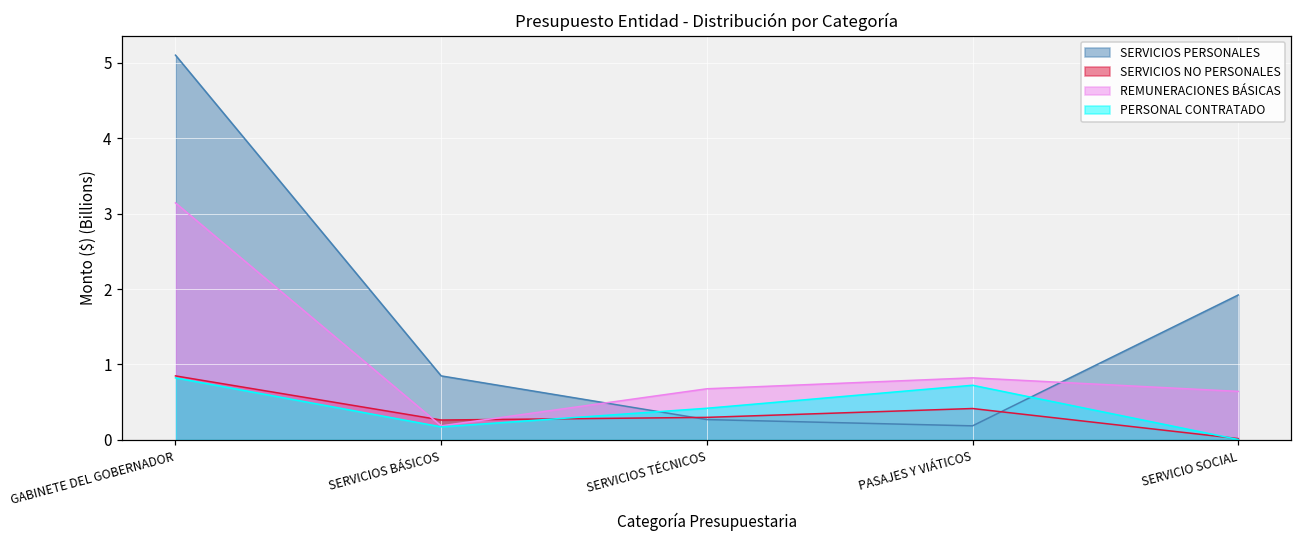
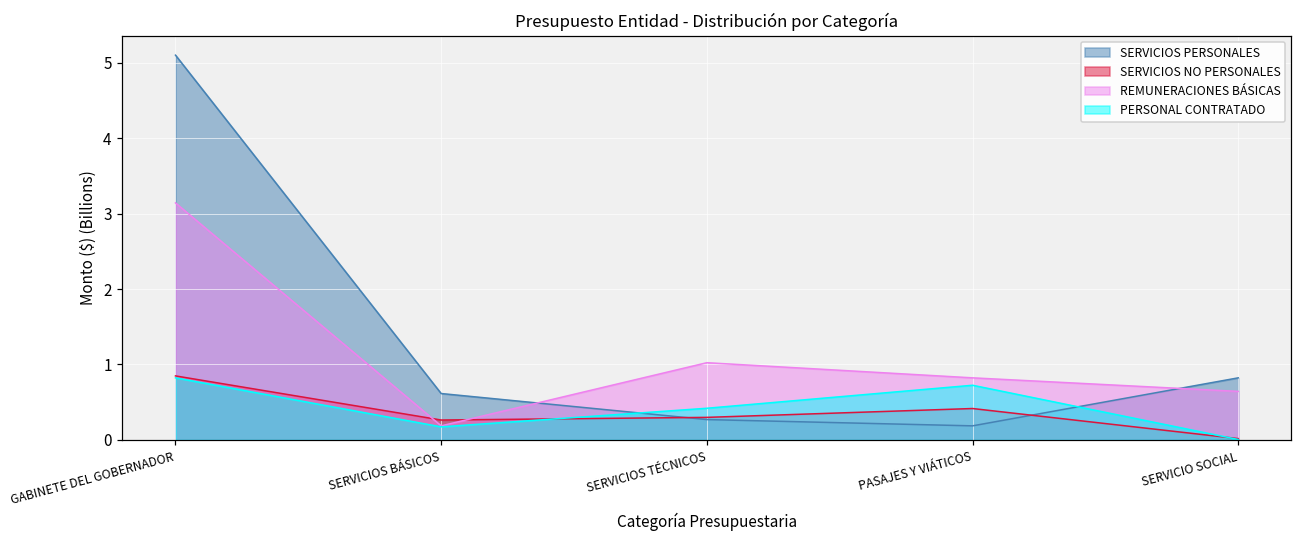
SERVICIOS PERSONALES, SERVICIOS BÁSICOS: 0.8 -> 0.6
REMUNERACIONES BÁSICAS, SERVICIOS TÉCNICOS: 0.7 -> 1.0
SERVICIOS PERSONALES, SERVICIO SOCIAL: 1.9 -> 0.8
